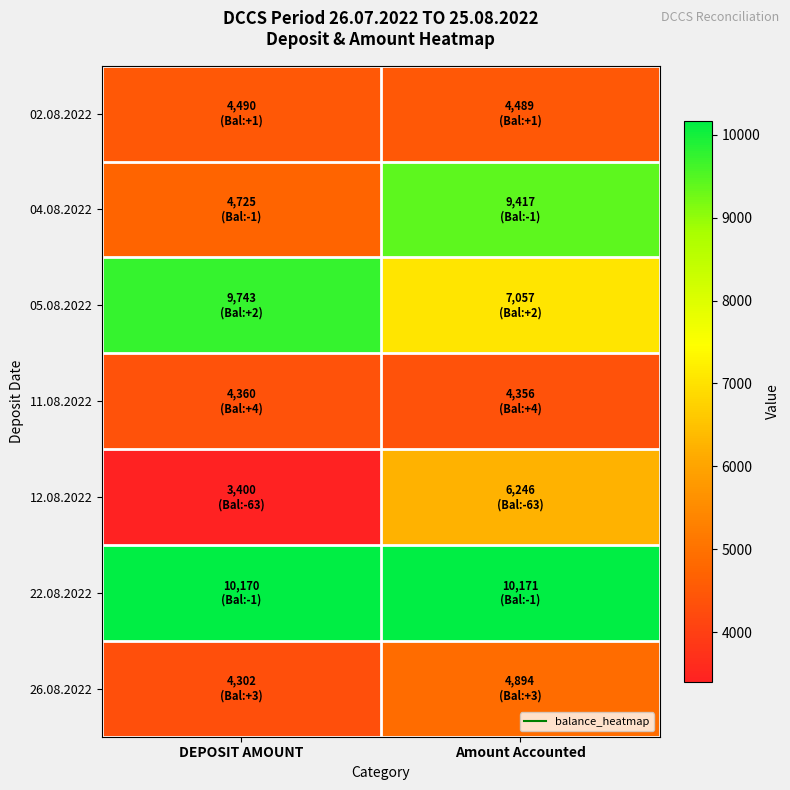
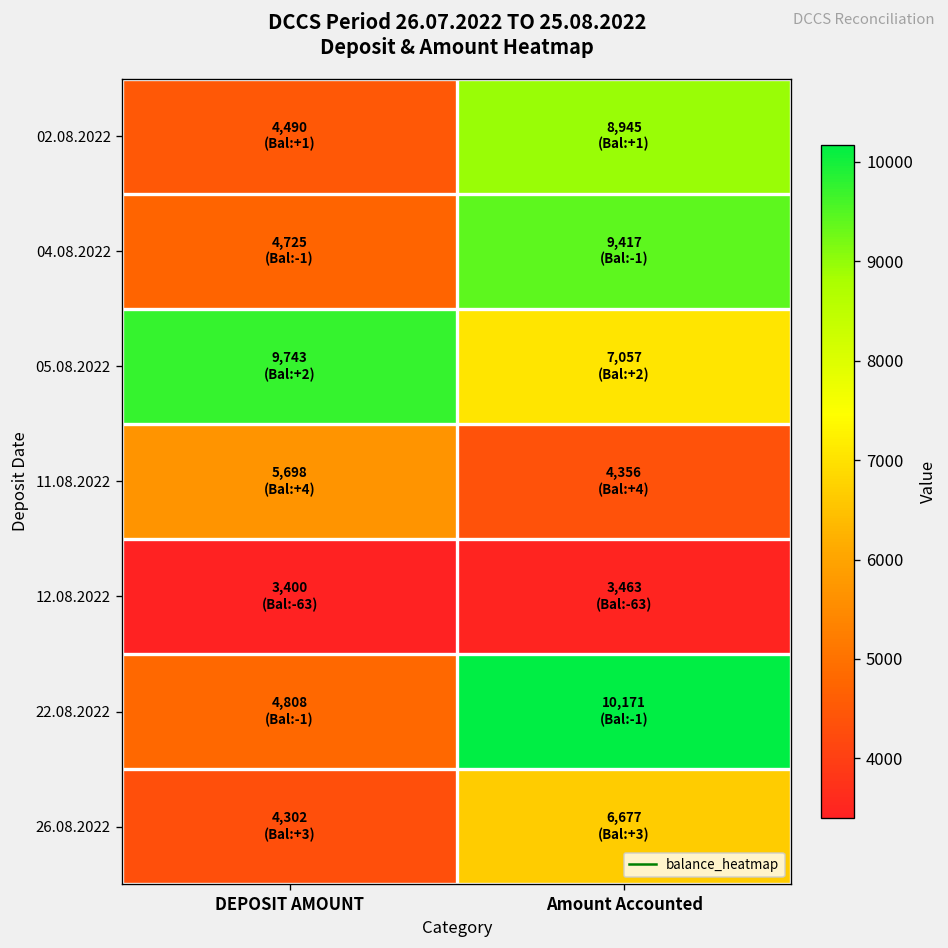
02.08.2022, Amount Accounted: 4,489 -> 8,945
11.08.2022, DEPOSIT AMOUNT: 4,360 -> 5,698
12.08.2022, Amount Accounted: 6,246 -> 3,463
22.08.2022, DEPOSIT AMOUNT: 10,170 -> 4,808
26.08.2022, Amount Accounted: 4,894 -> 6,677
